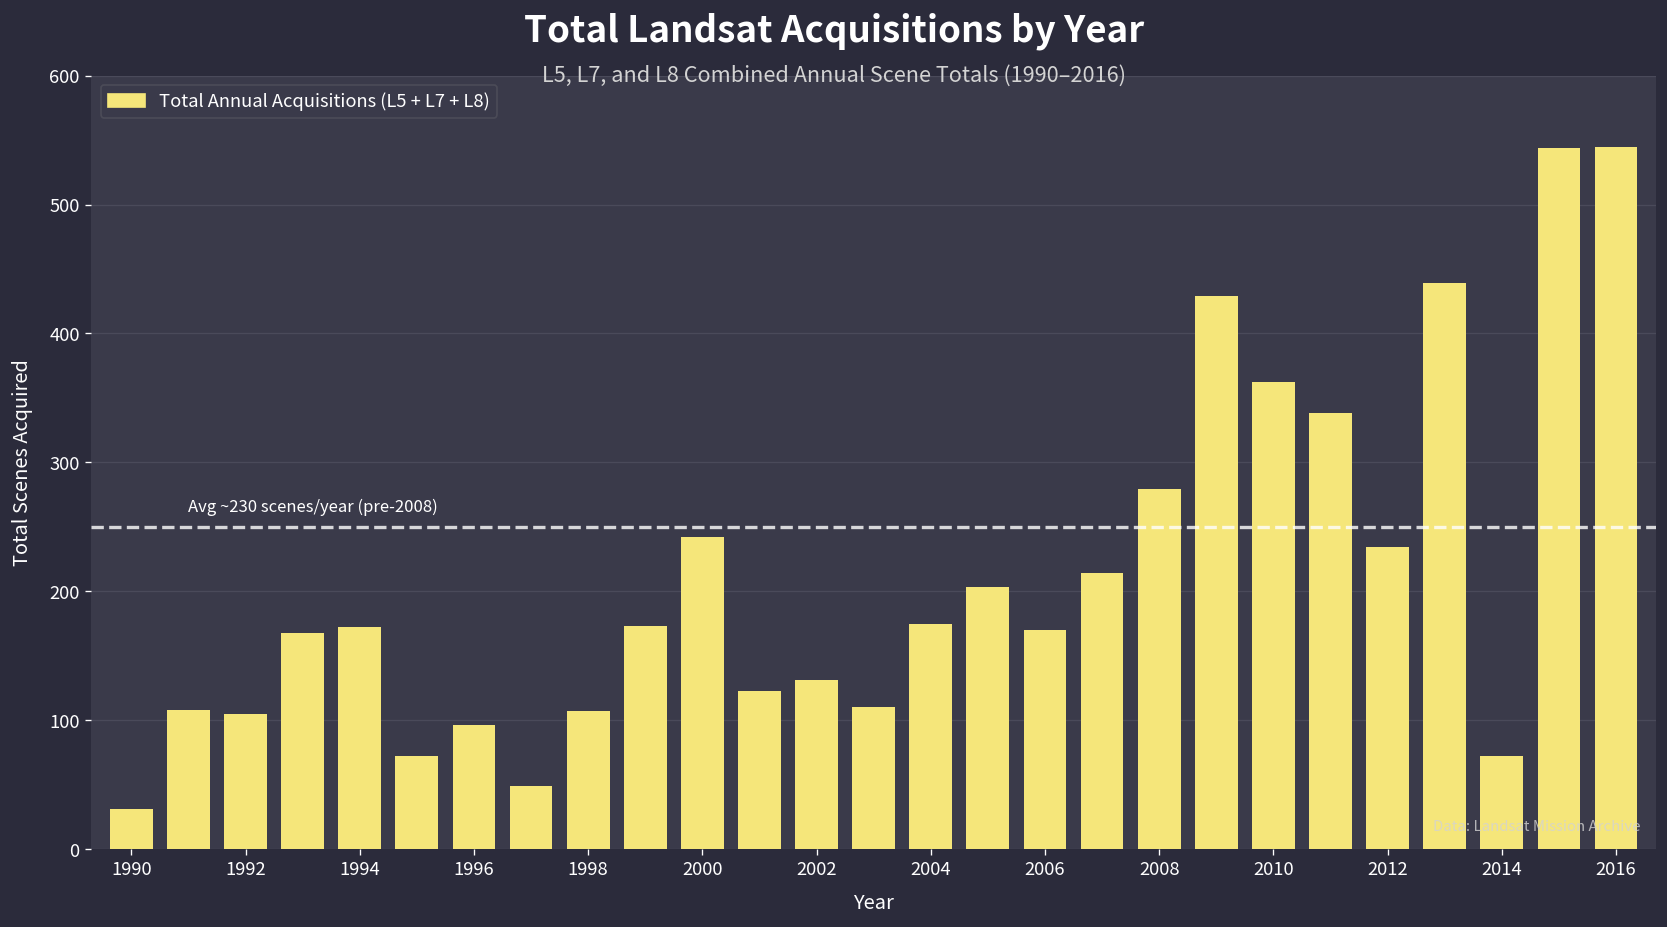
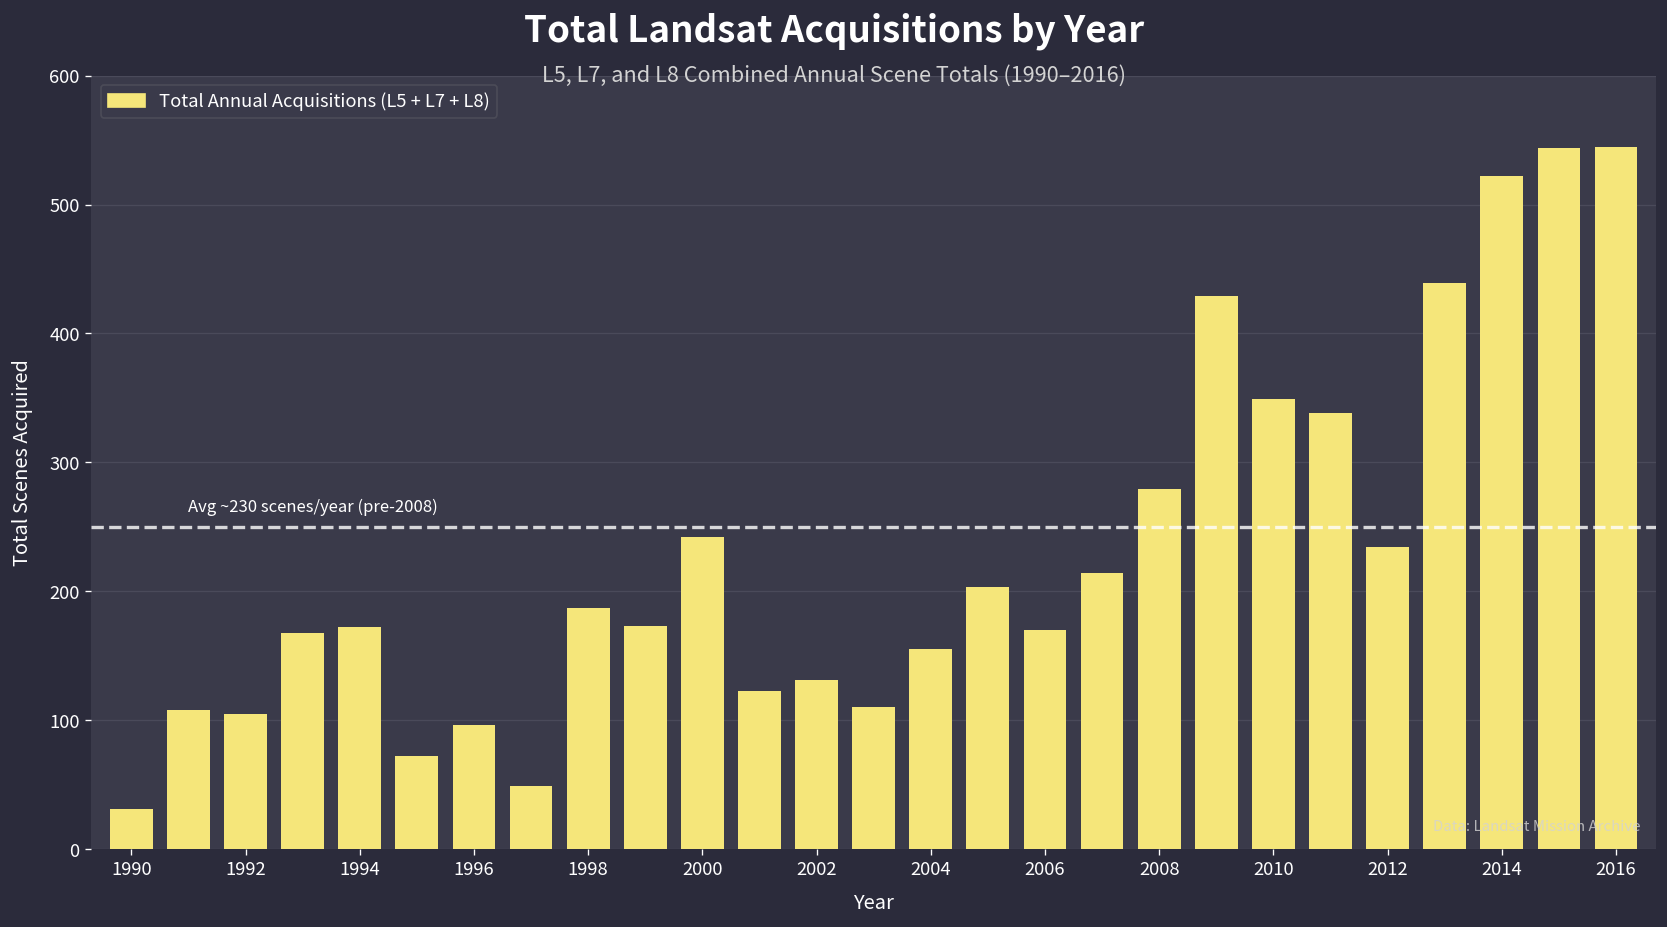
1998: 107 -> 187
2004: 175 -> 155
2010: 362 -> 349
2014: 72 -> 522
